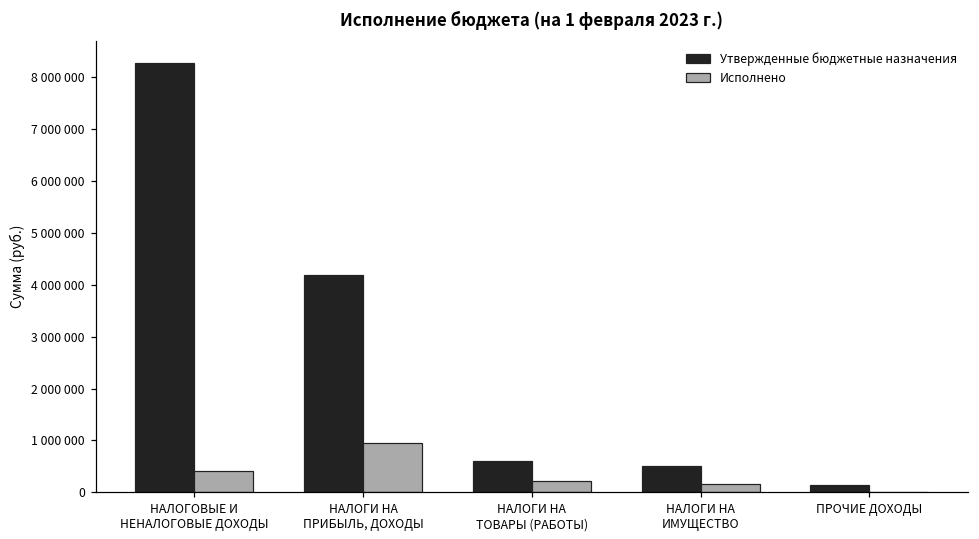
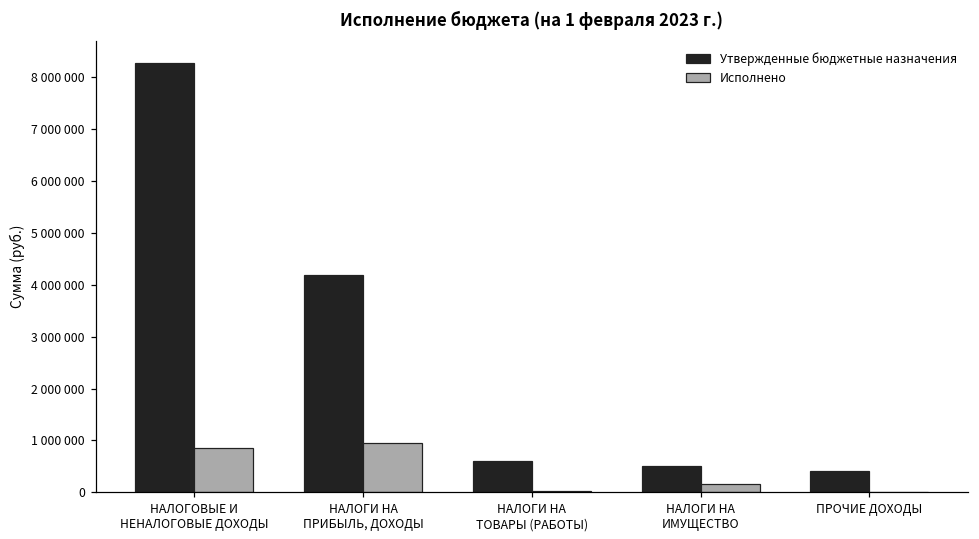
Исполнено, НАЛОГОВЫЕ И НЕНАЛОГОВЫЕ ДОХОДЫ: 400000 -> 800000
Исполнено, НАЛОГИ НА ТОВАРЫ (РАБОТЫ): 200000 -> 0
Утвержденные бюджетные назначения, ПРОЧИЕ ДОХОДЫ: 100000 -> 400000
